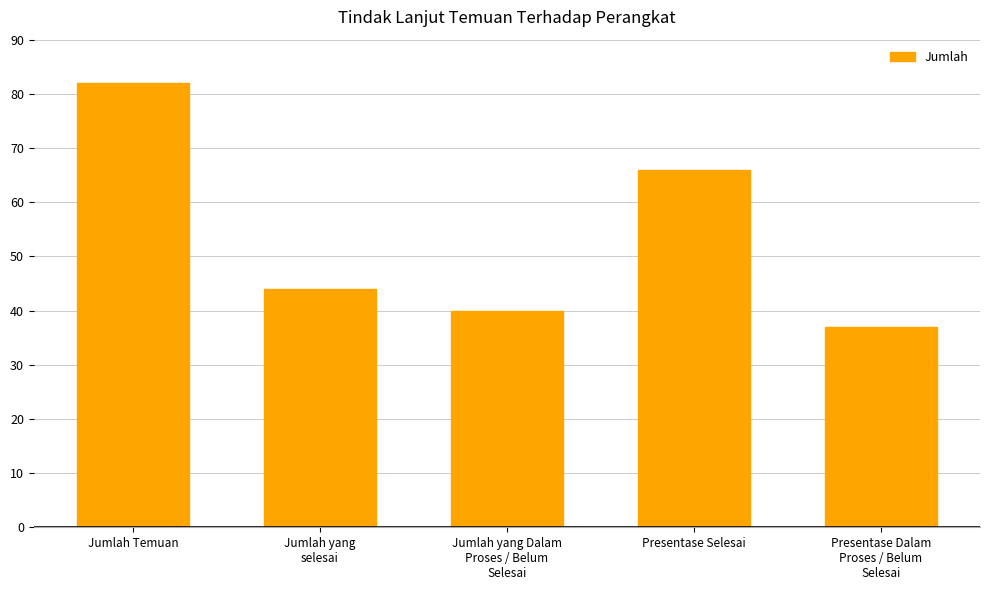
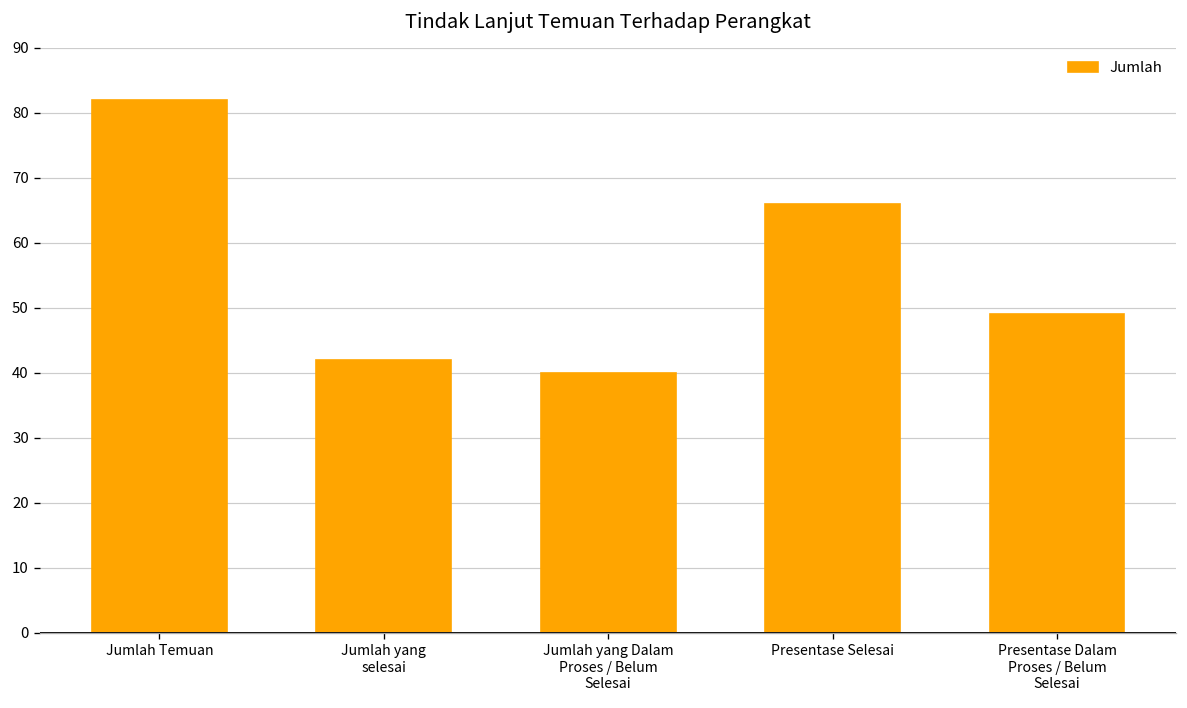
Jumlah yang selesai: 44 -> 42
Presentase Dalam Proses / Belum Selesai: 37 -> 49
